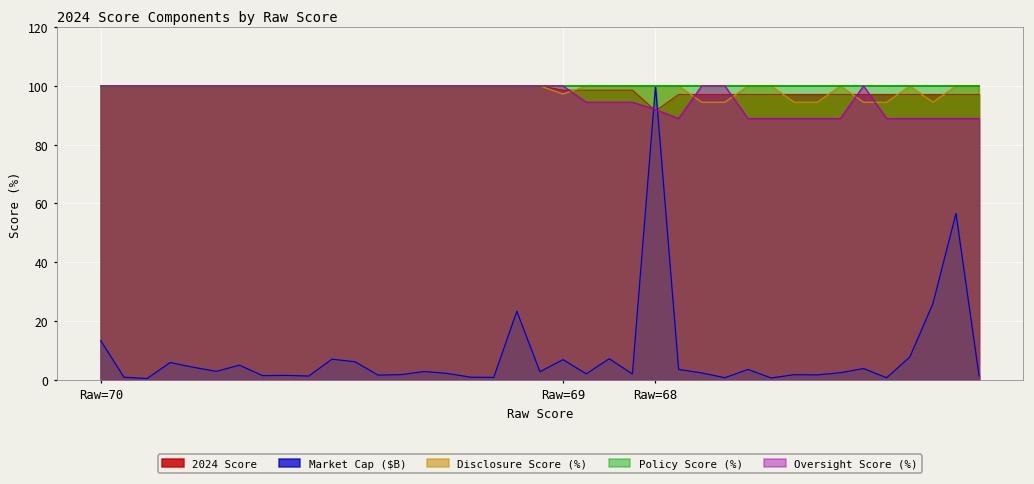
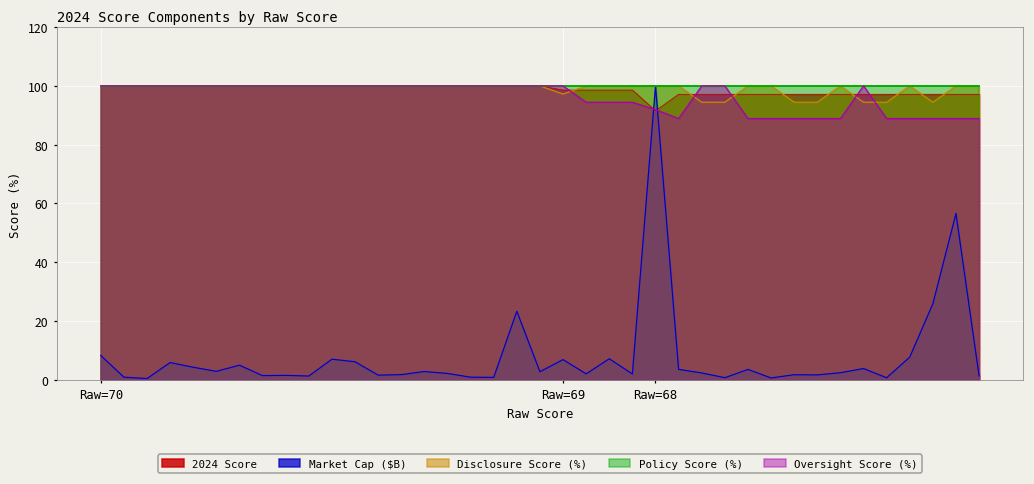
Market Cap ($B), Raw=70: 13 -> 8
